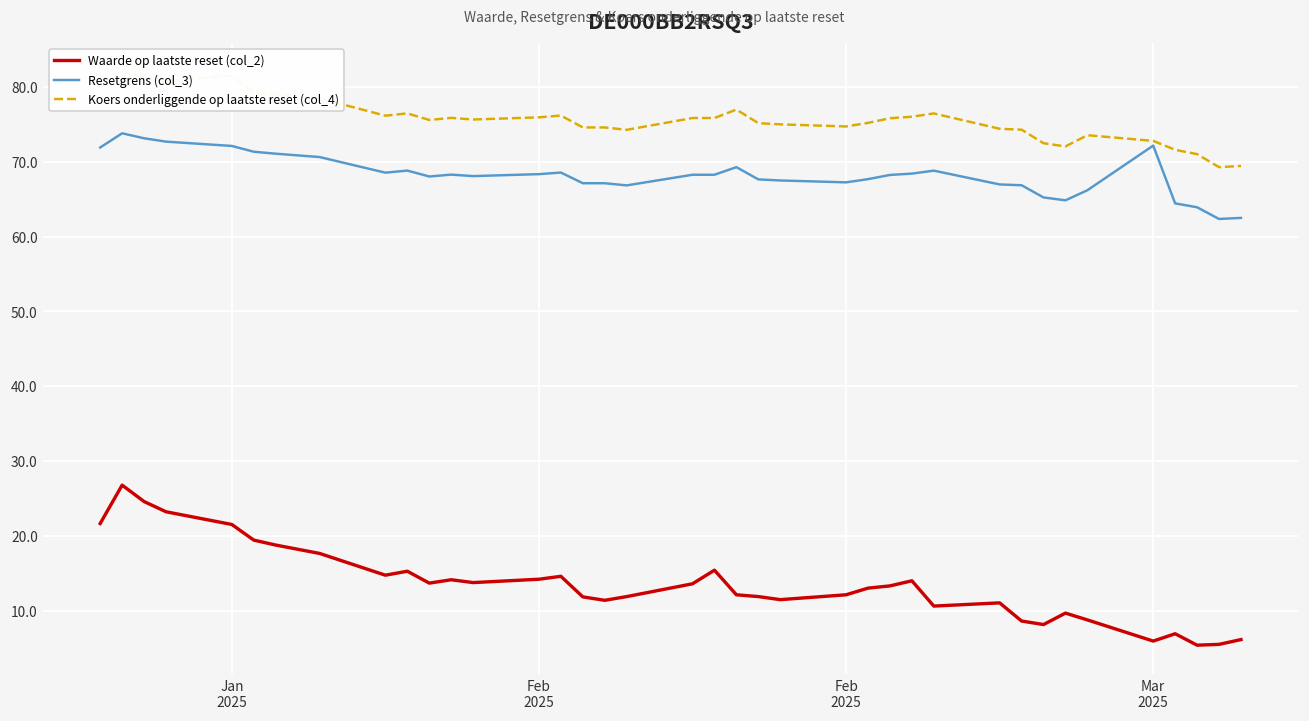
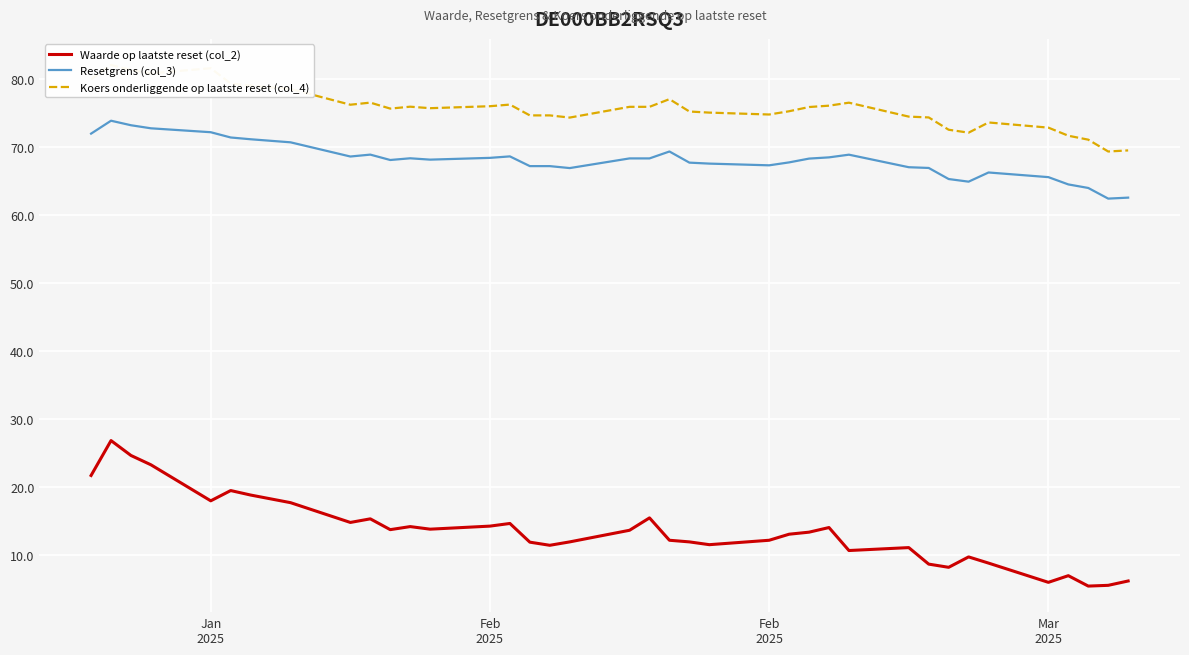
Waarde op laatste reset (col_2), Jan 2025: 22 -> 18
Resetgrens (col_3), Mar 2025: 72 -> 66
